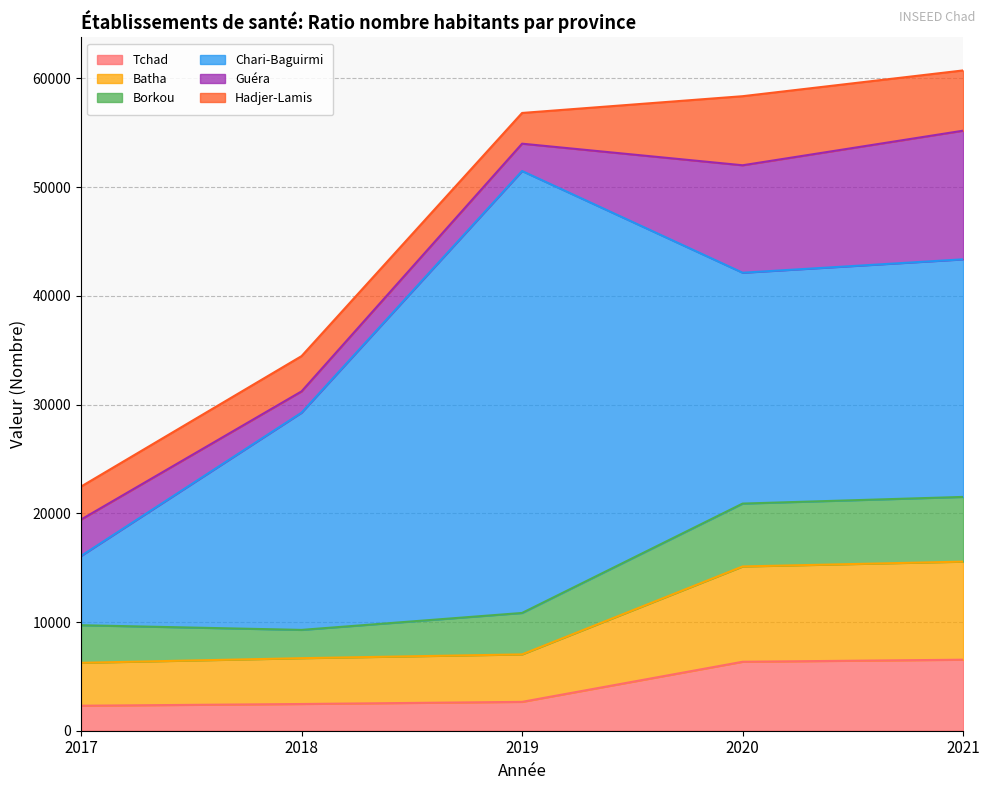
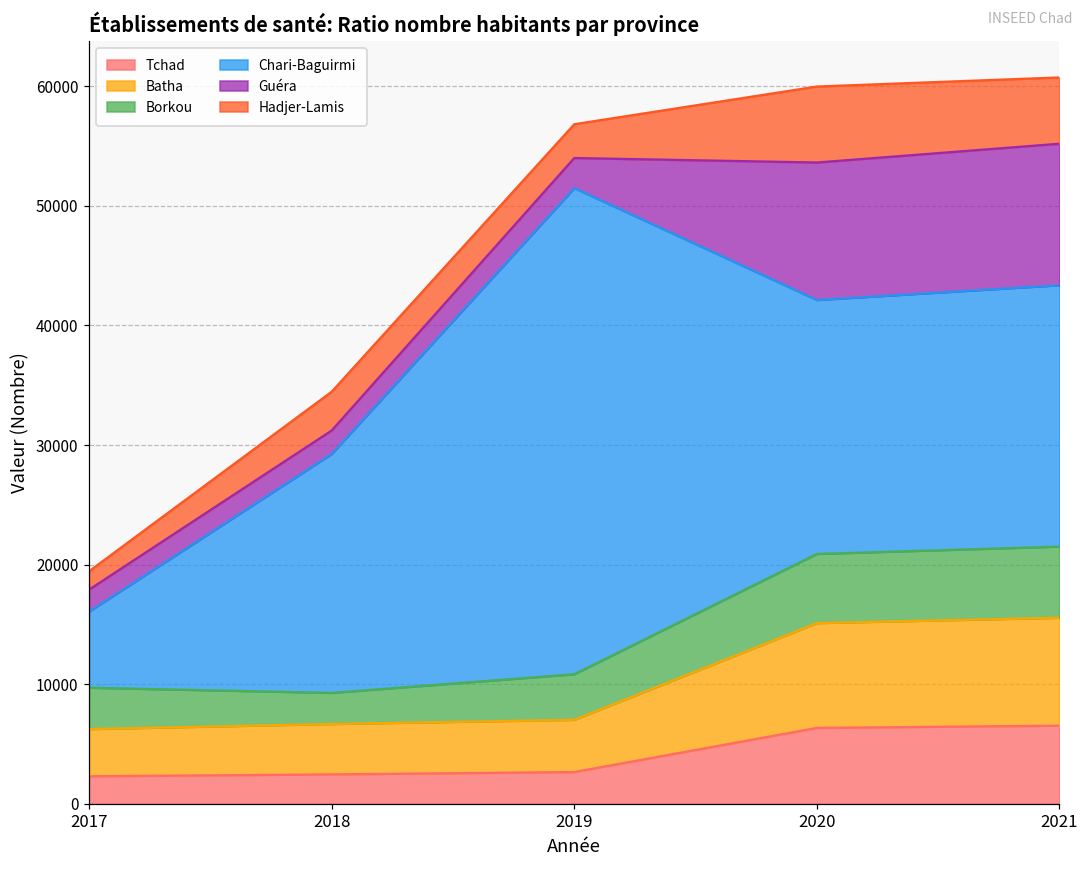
Guéra, 2017: 3300 -> 1800
Hadjer-Lamis, 2017: 3000 -> 1500
Guéra, 2020: 9900 -> 11500
